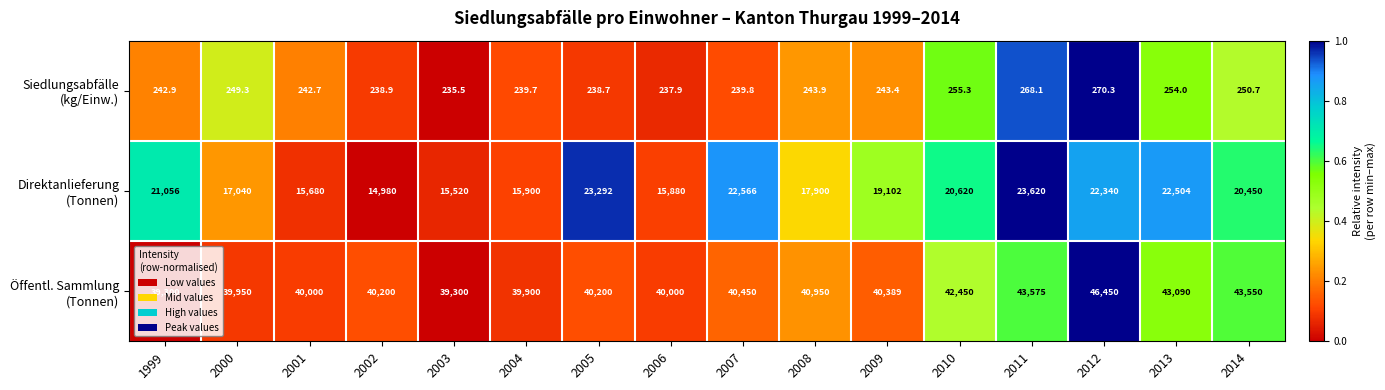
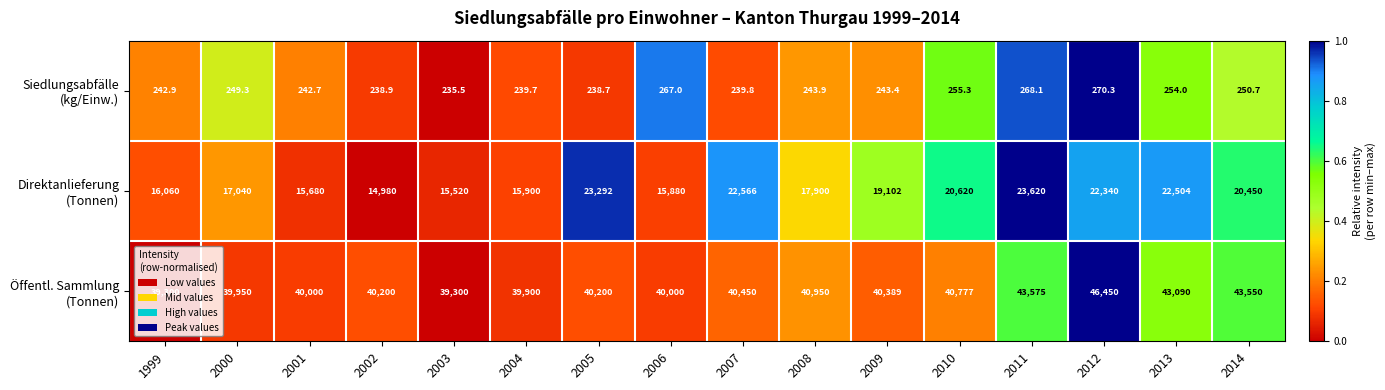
Siedlungsabfälle (kg/Einw.), 2006: 237.9 -> 267.0
Direktanlieferung (Tonnen), 1999: 21,056 -> 16,060
Öffentl. Sammlung (Tonnen), 2010: 42,450 -> 40,777
